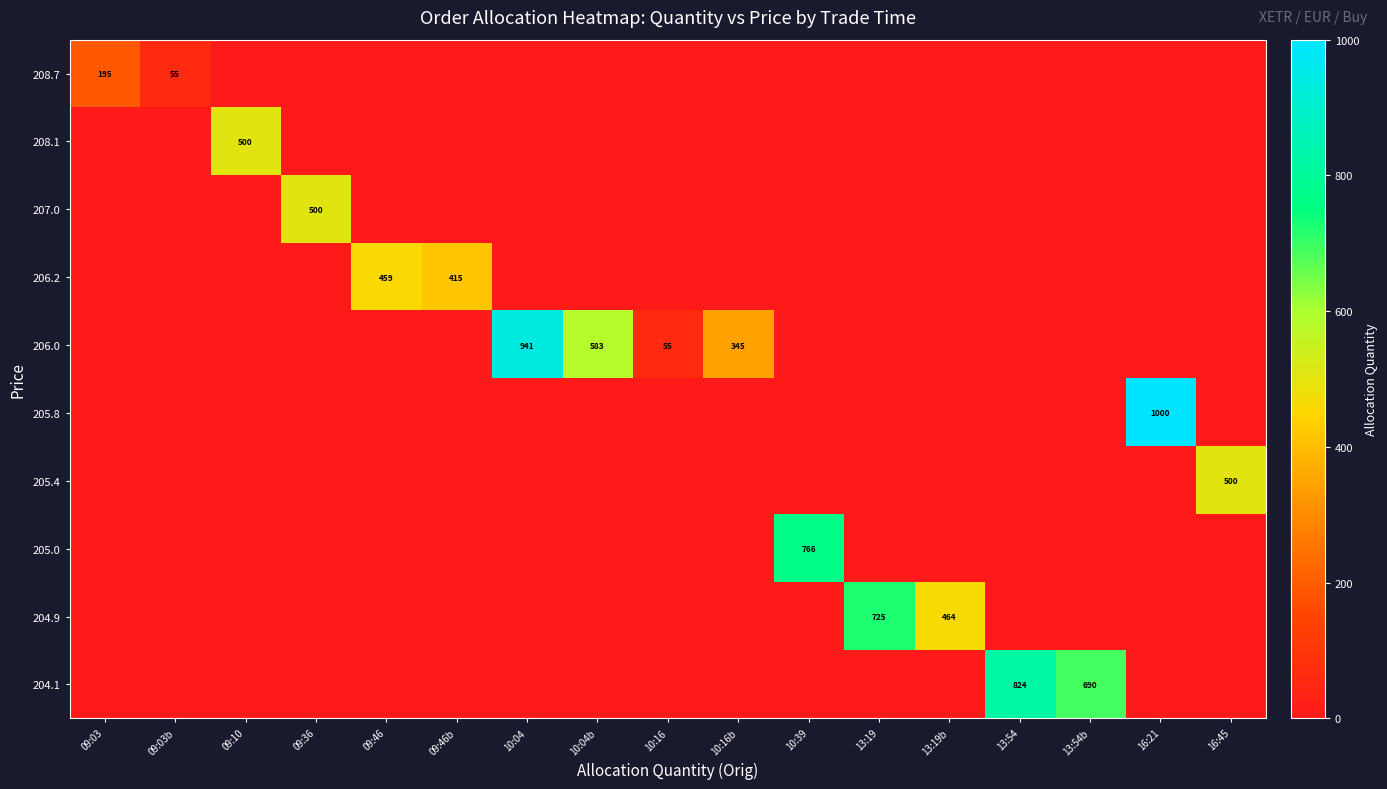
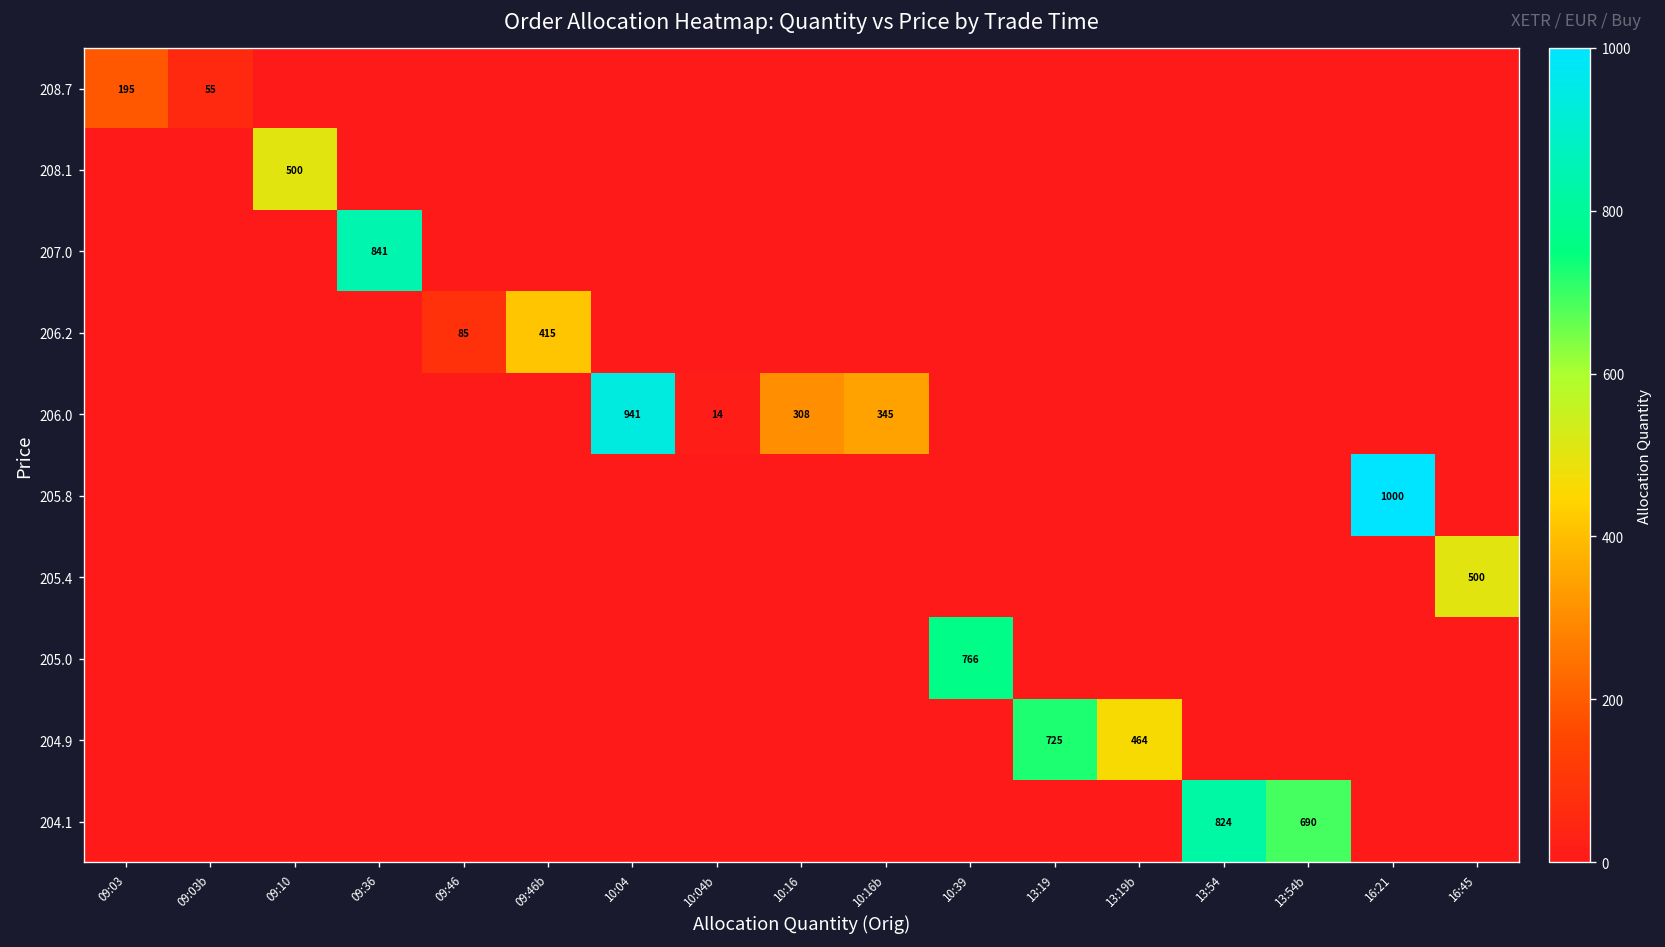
207.0, 09:36: 500 -> 841
206.2, 09:46: 459 -> 85
206.0, 10:04b: 583 -> 14
206.0, 10:16: 55 -> 308
